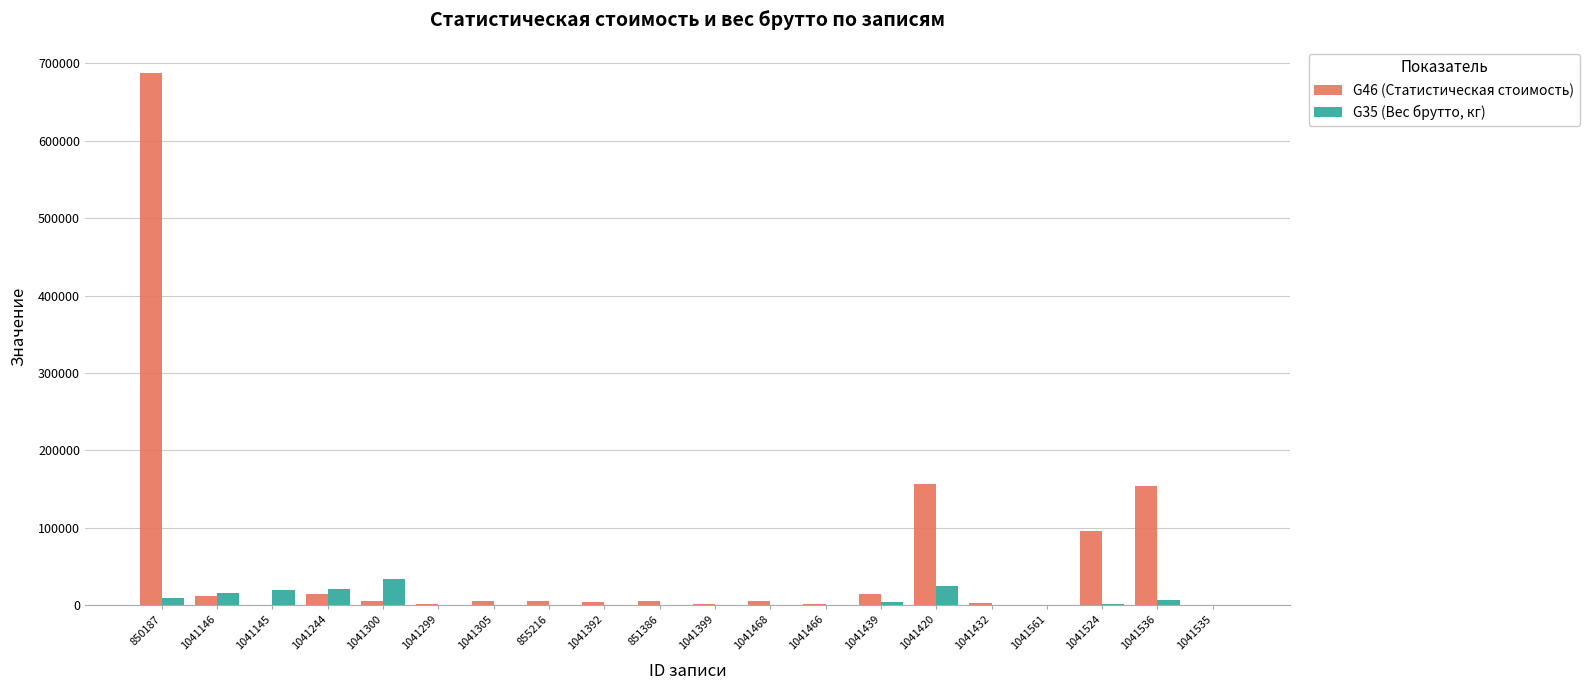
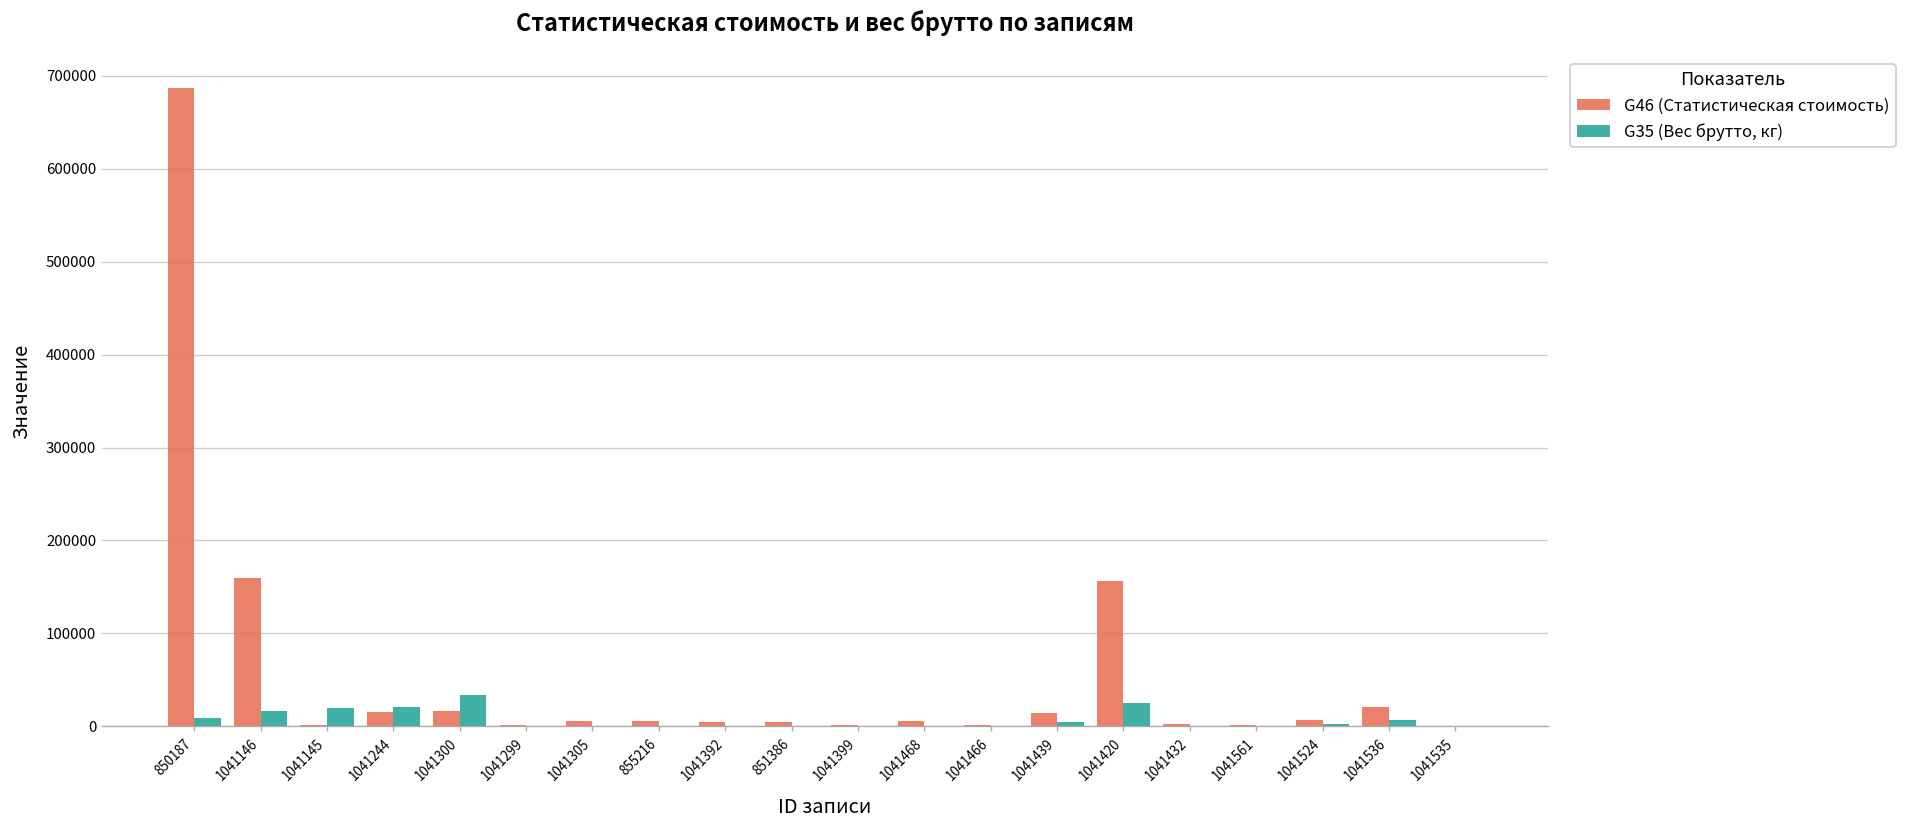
G46 (Статистическая стоимость), 1041146: 10000 -> 160000
G46 (Статистическая стоимость), 1041300: 10000 -> 20000
G46 (Статистическая стоимость), 1041524: 100000 -> 10000
G46 (Статистическая стоимость), 1041536: 150000 -> 20000
